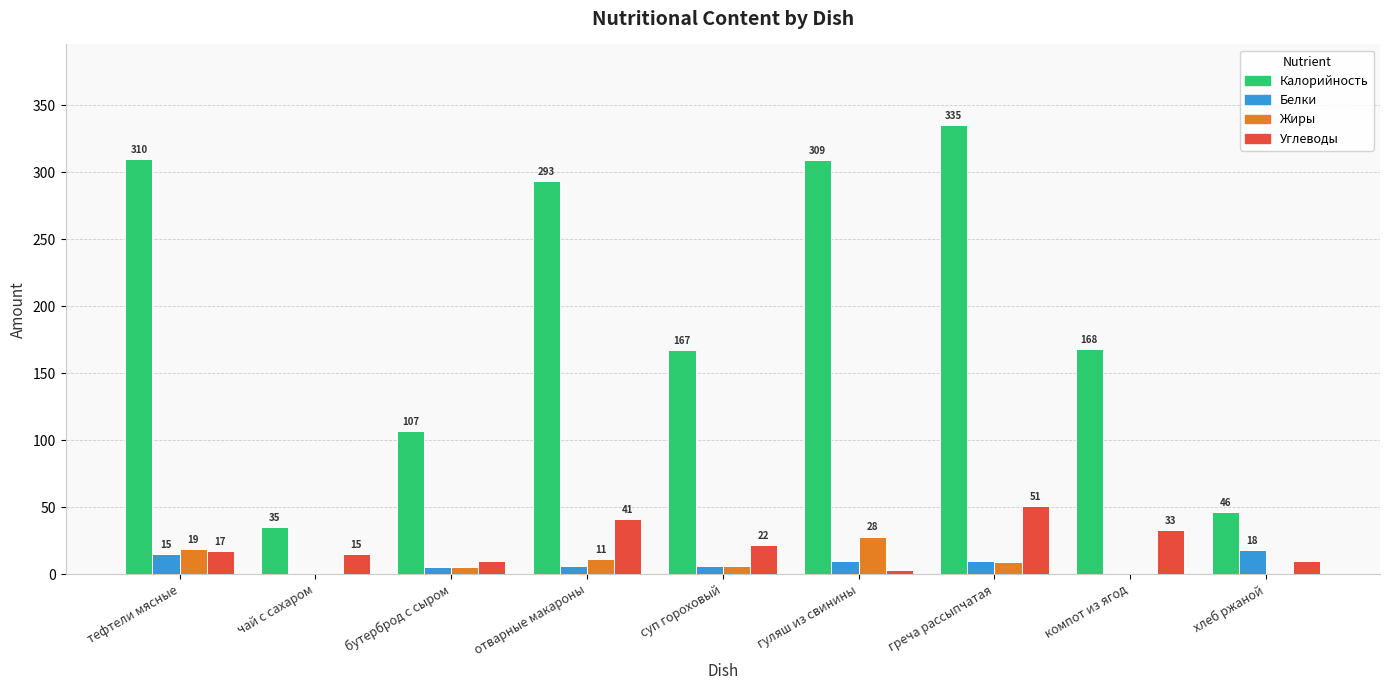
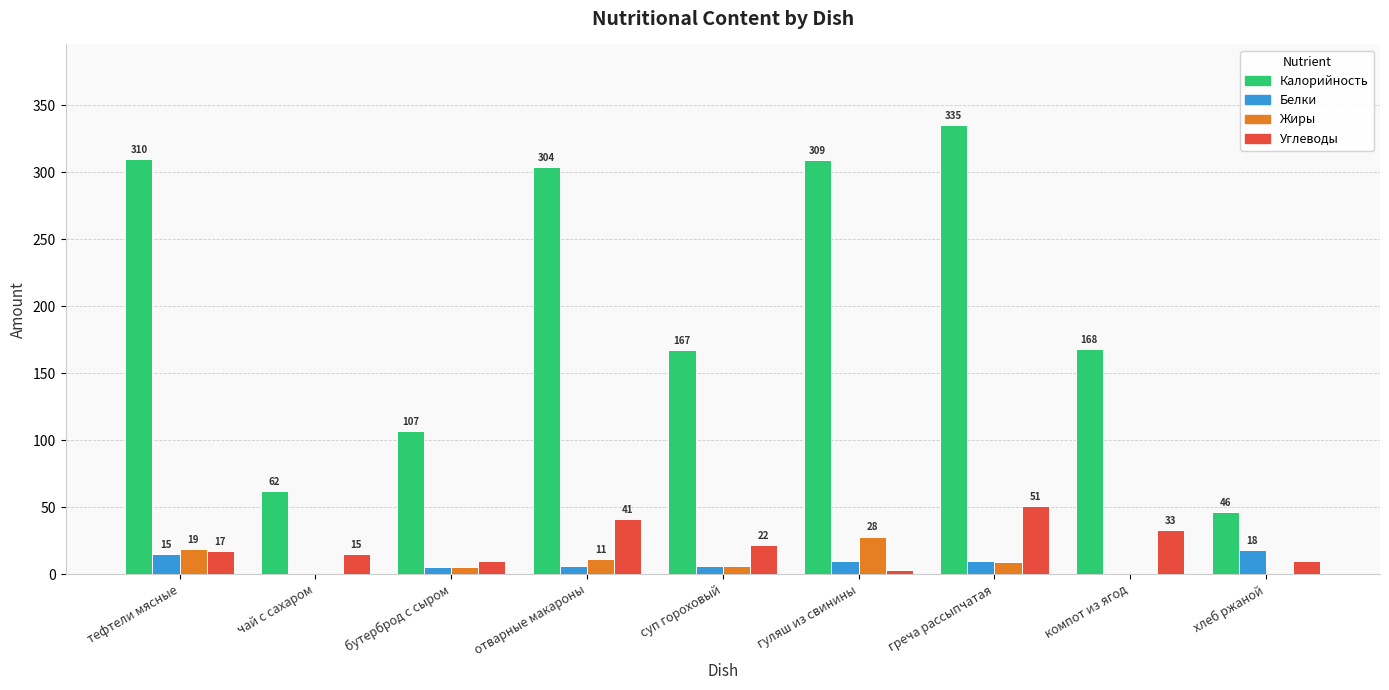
Калорийность, чай с сахаром: 35 -> 62
Калорийность, отварные макароны: 293 -> 304
